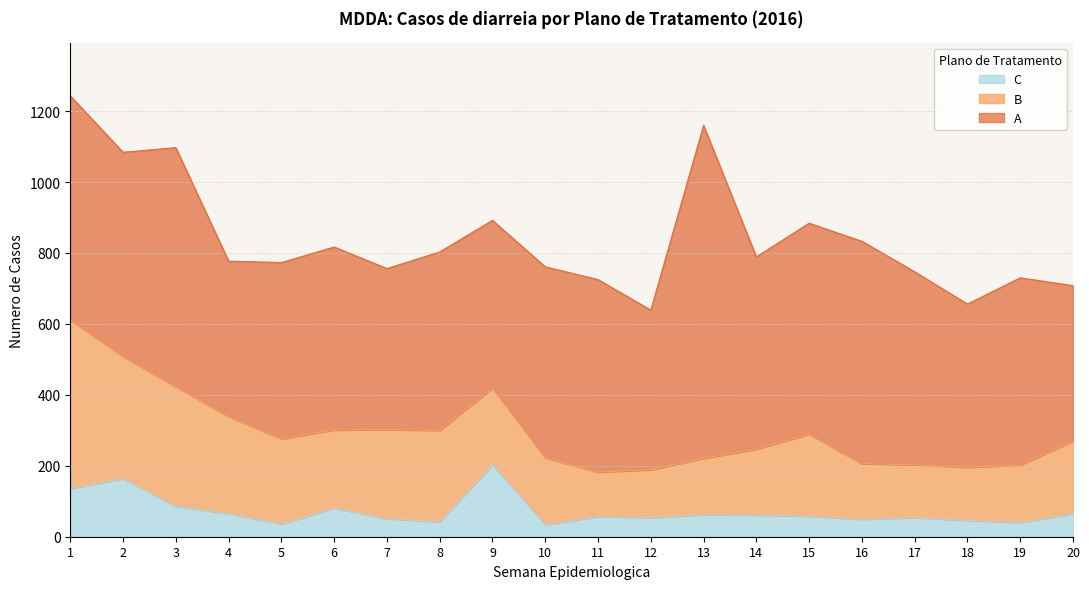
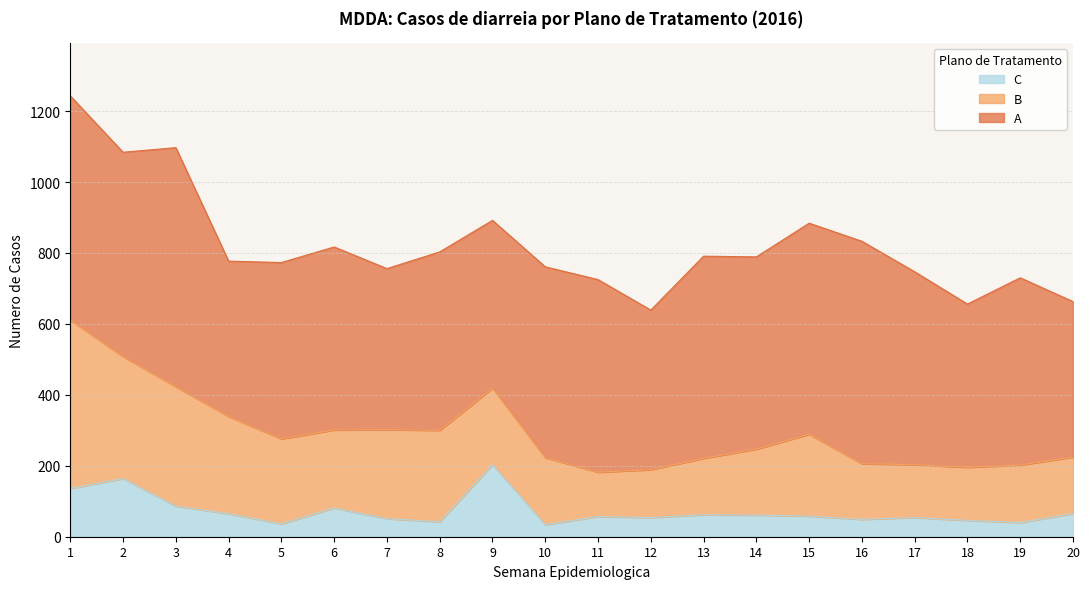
A, 13: 940 -> 570
B, 20: 210 -> 160
